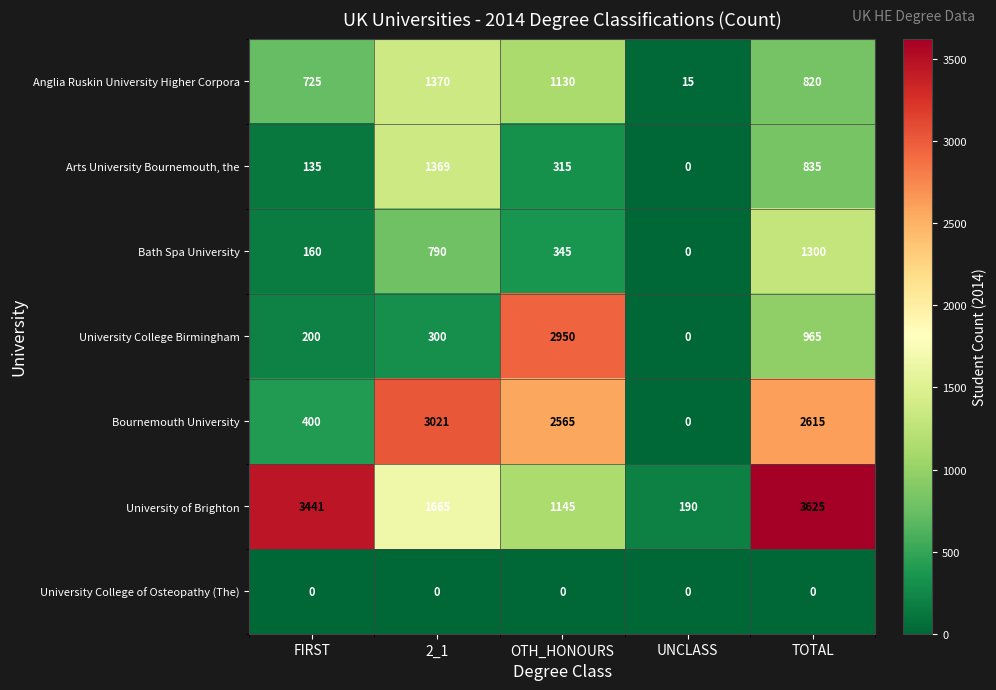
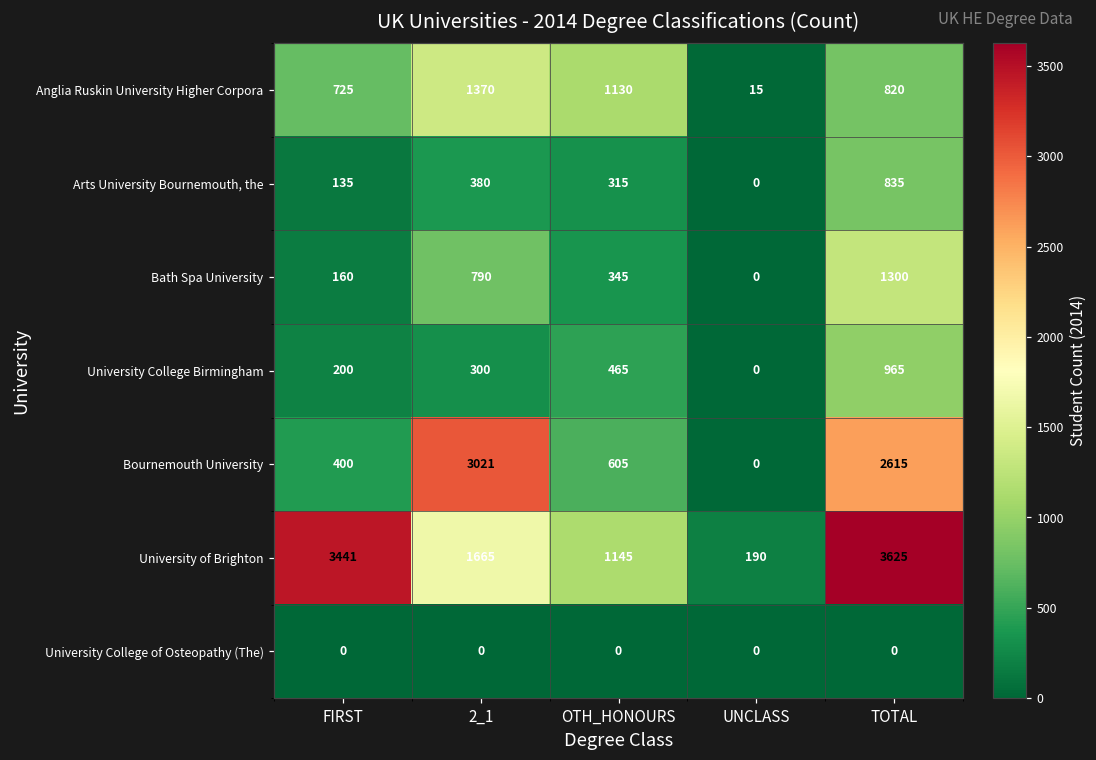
Arts University Bournemouth, the, 2_1: 1369 -> 380
University College Birmingham, OTH_HONOURS: 2950 -> 465
Bournemouth University, OTH_HONOURS: 2565 -> 605
